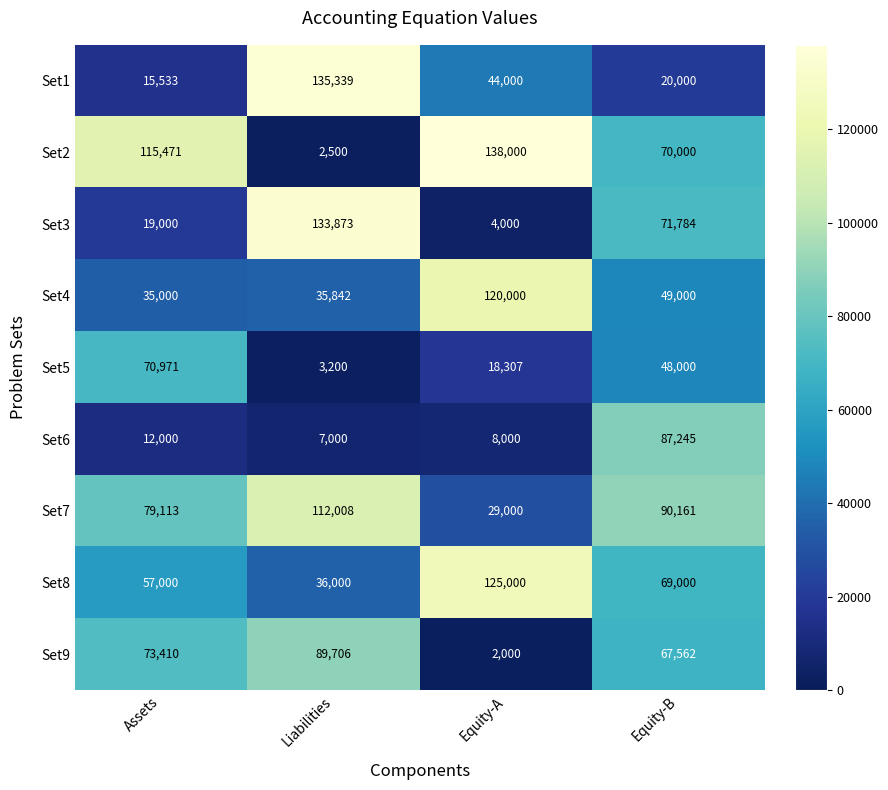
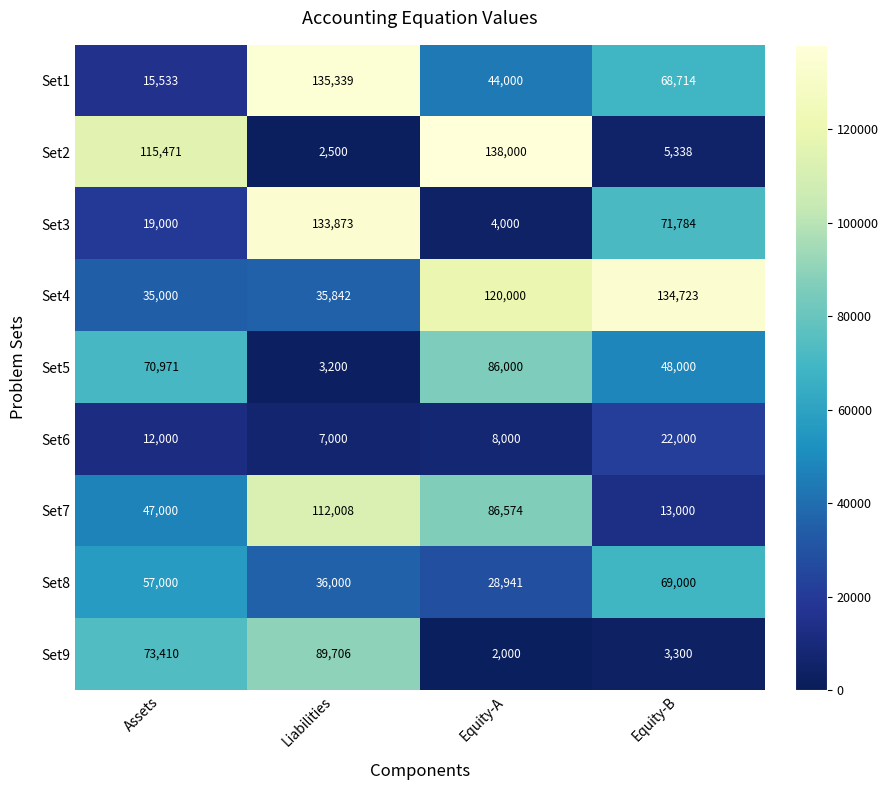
Set1, Equity-B: 20,000 -> 68,714
Set2, Equity-B: 70,000 -> 5,338
Set4, Equity-B: 49,000 -> 134,723
Set5, Equity-A: 18,307 -> 86,000
Set6, Equity-B: 87,245 -> 22,000
Set7, Assets: 79,113 -> 47,000
Set7, Equity-A: 29,000 -> 86,574
Set7, Equity-B: 90,161 -> 13,000
Set8, Equity-A: 125,000 -> 28,941
Set9, Equity-B: 67,562 -> 3,300
